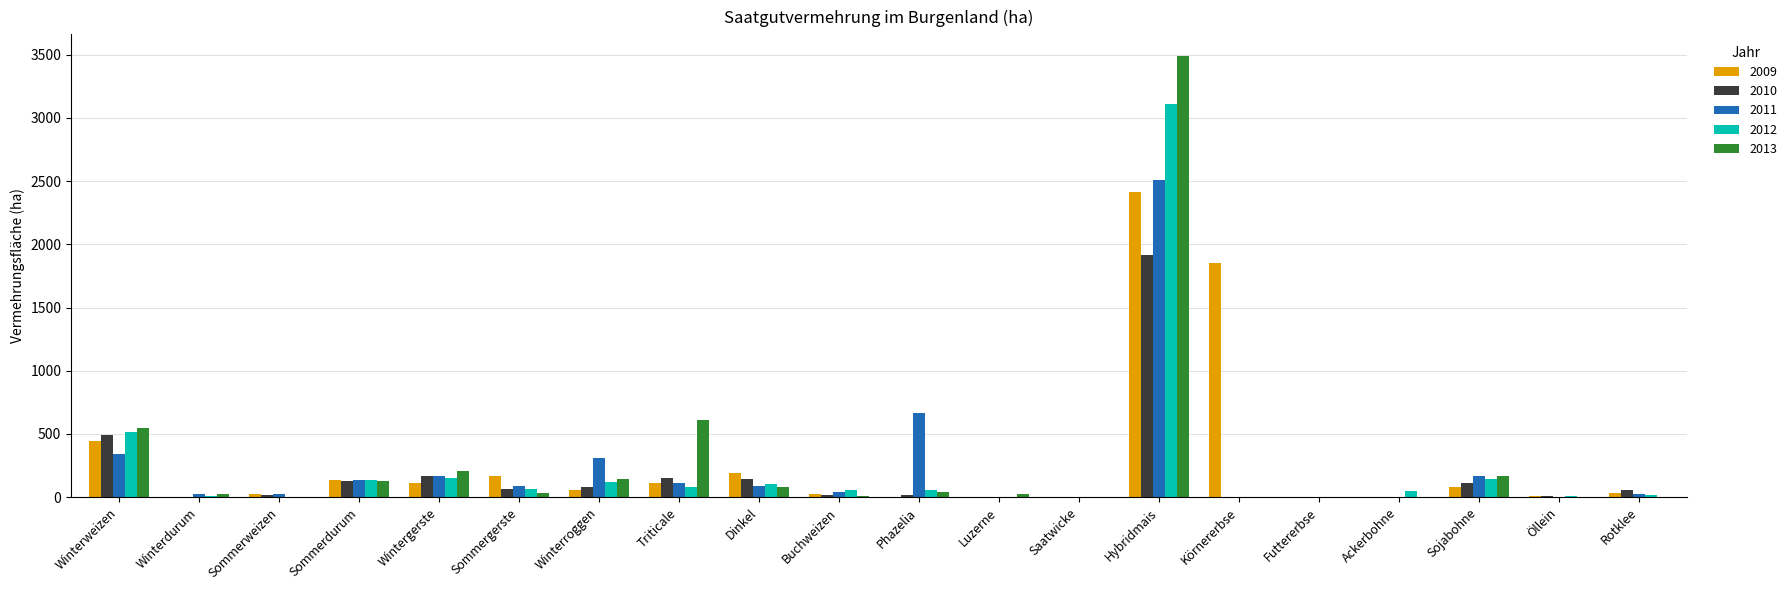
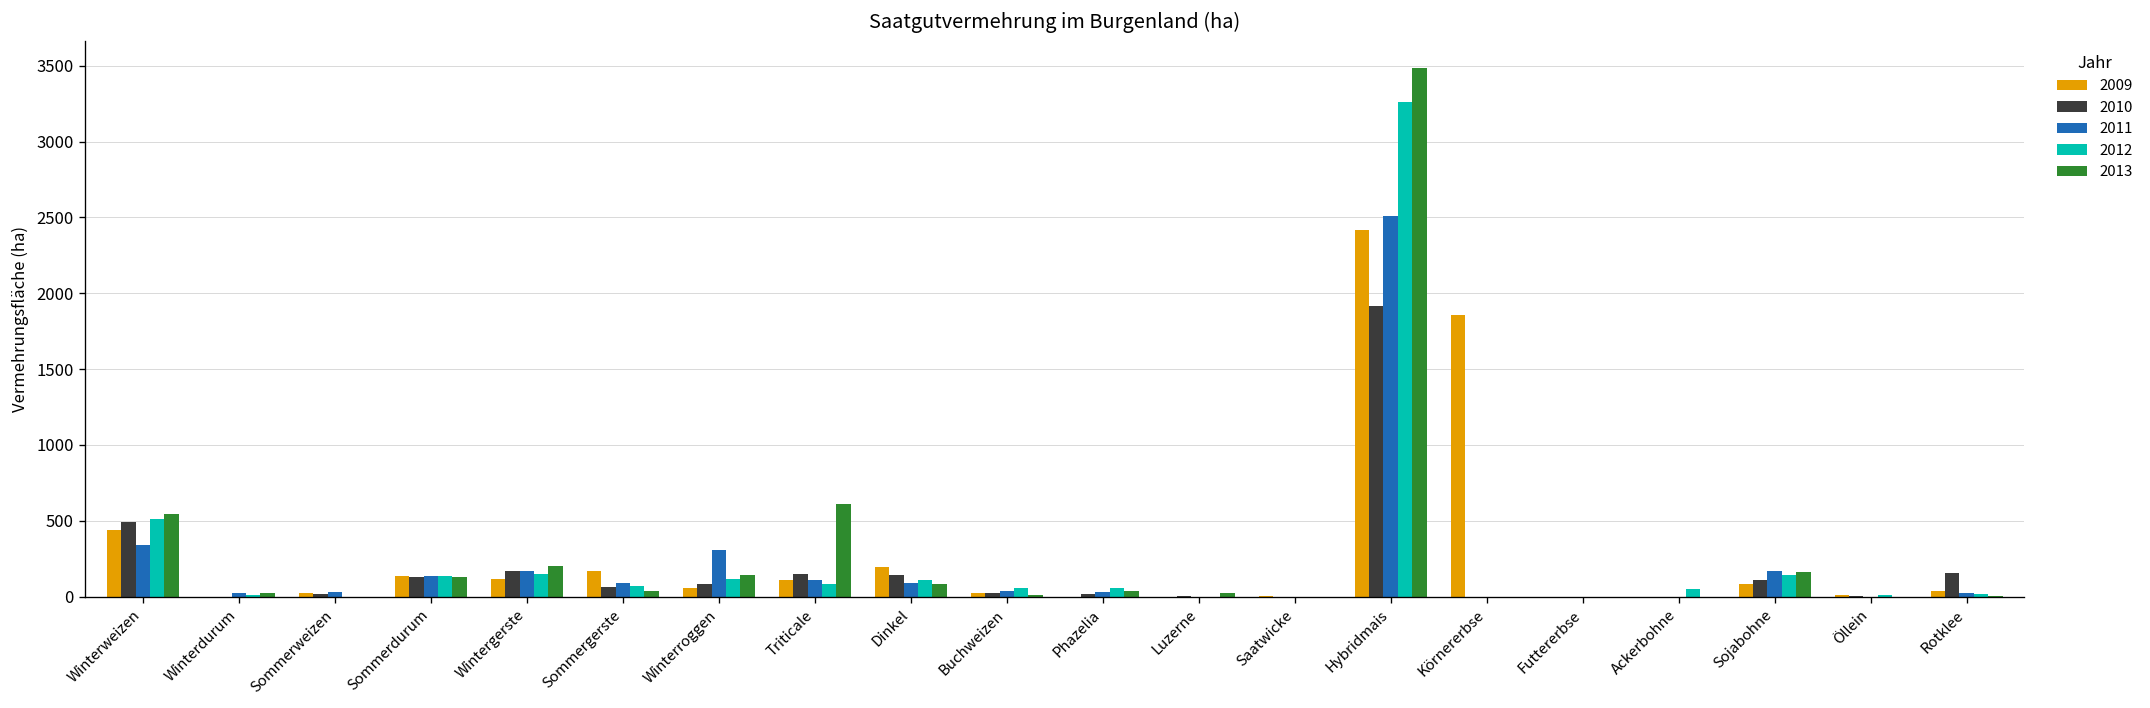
2011, Phazelia: 670 -> 30
2012, Hybridmais: 3110 -> 3260
2010, Rotklee: 60 -> 160
